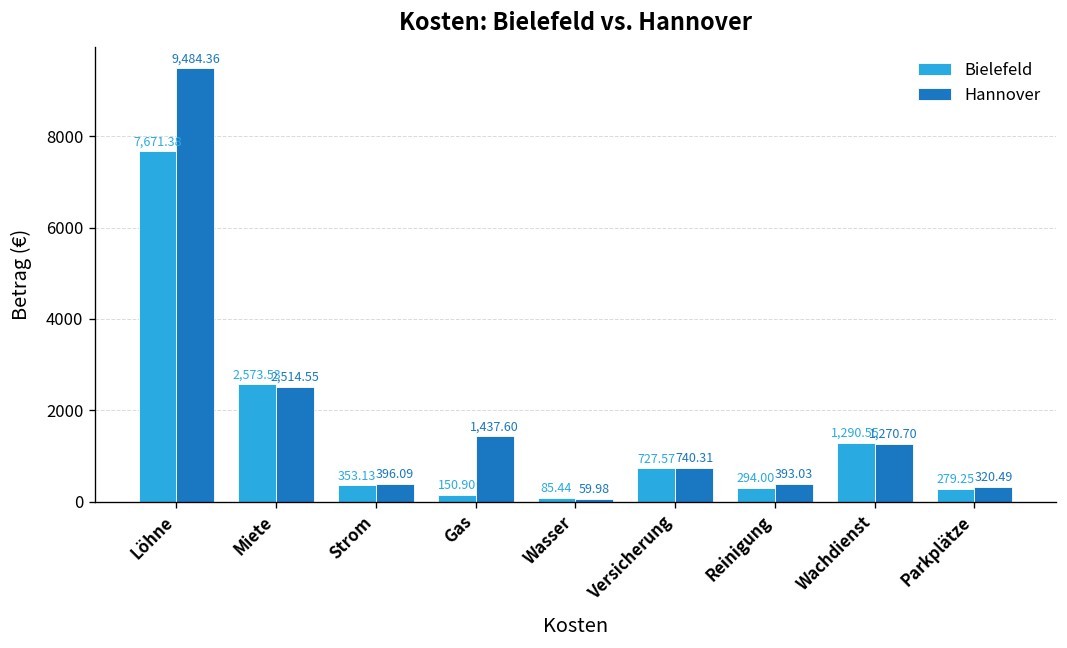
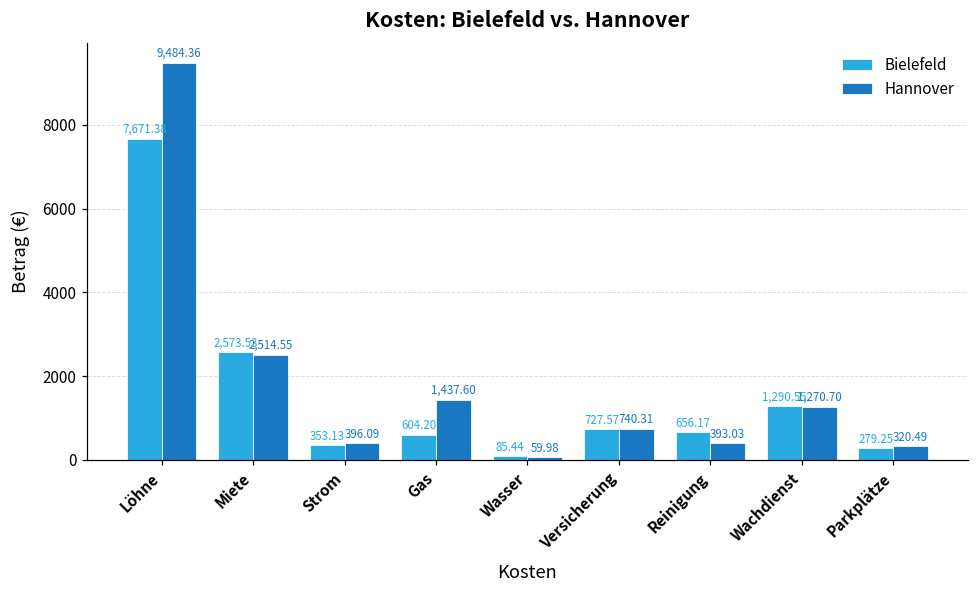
Bielefeld, Gas: 150.90 -> 604.20
Bielefeld, Reinigung: 294.00 -> 656.17
